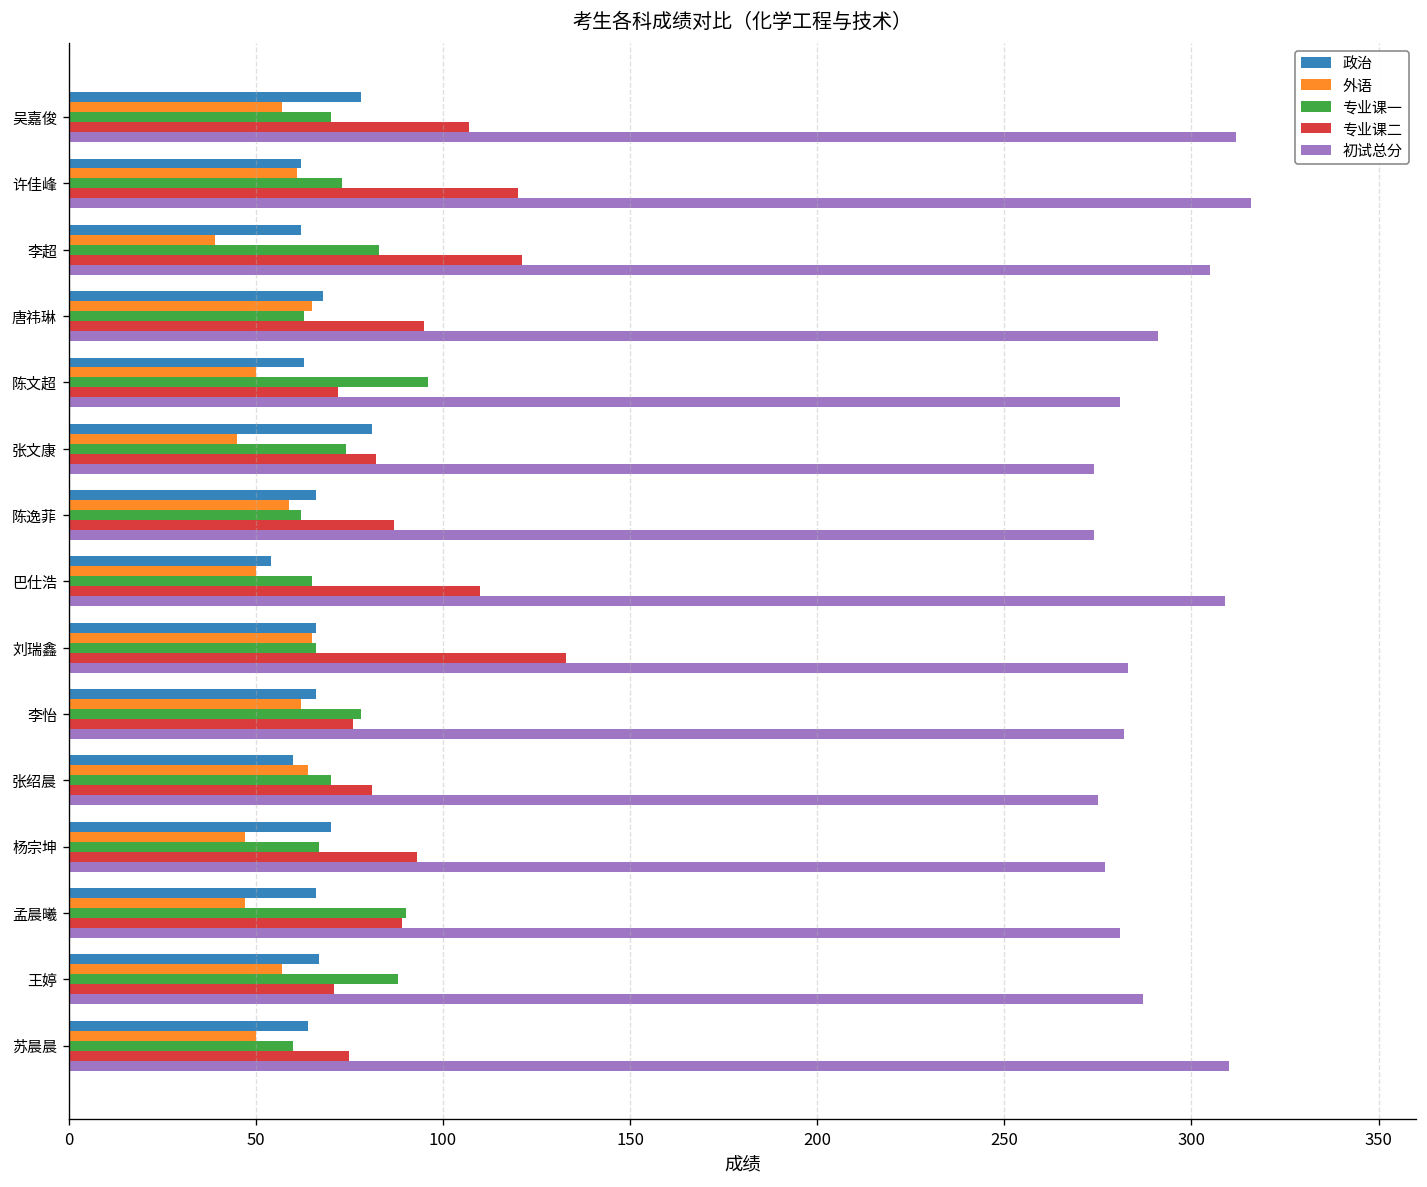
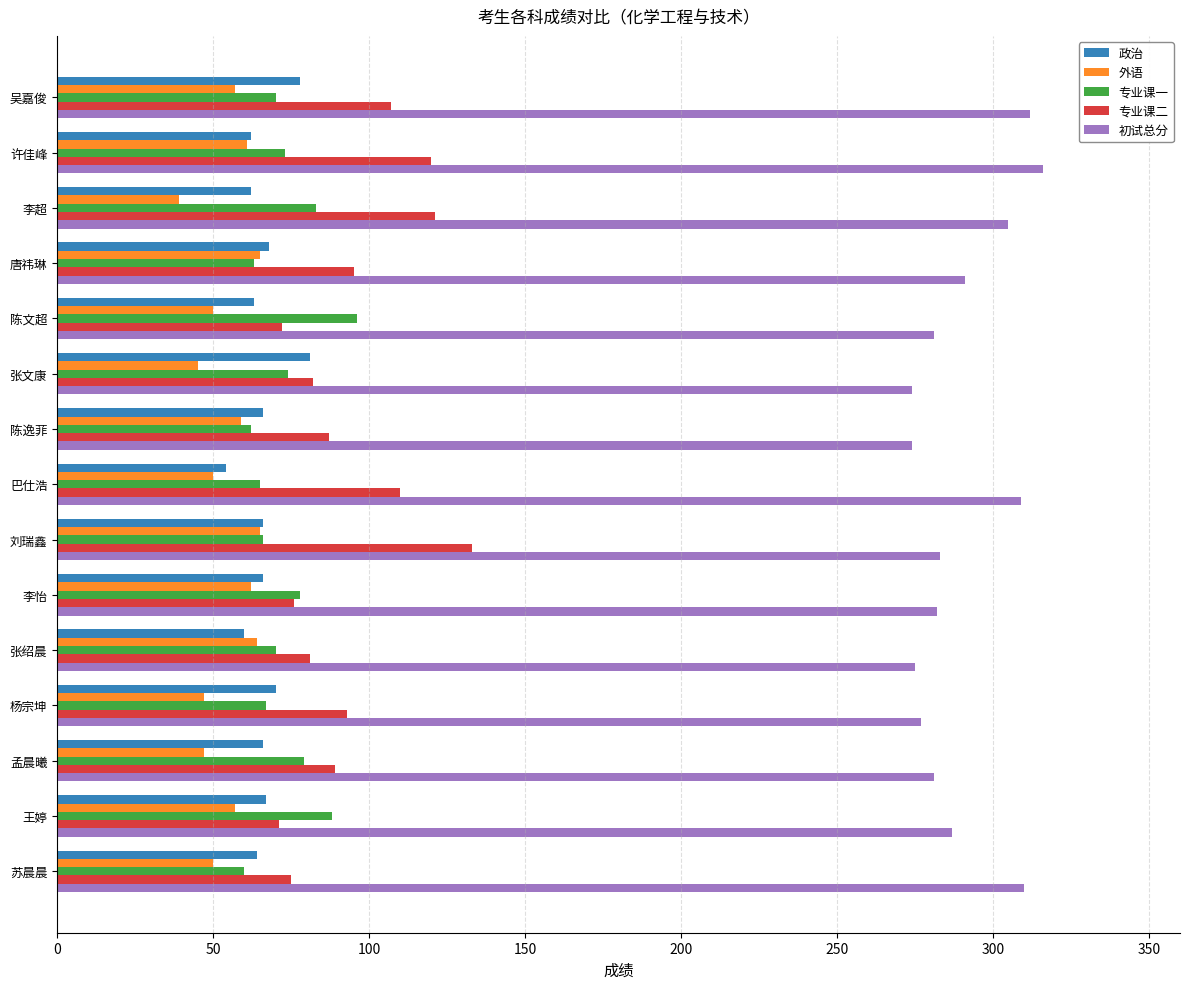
专业课一, 孟晨曦: 90 -> 79
